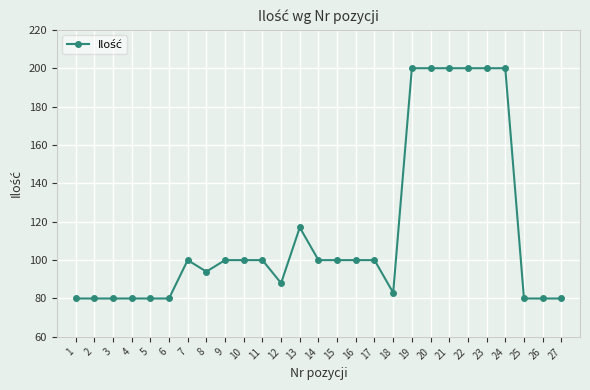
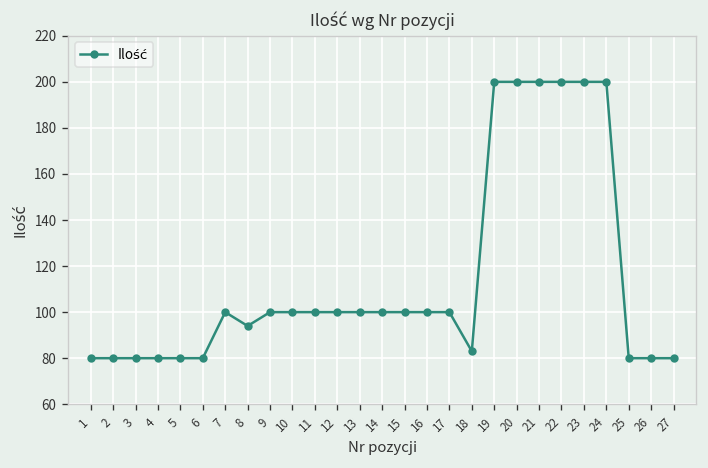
12: 88 -> 100
13: 117 -> 100
